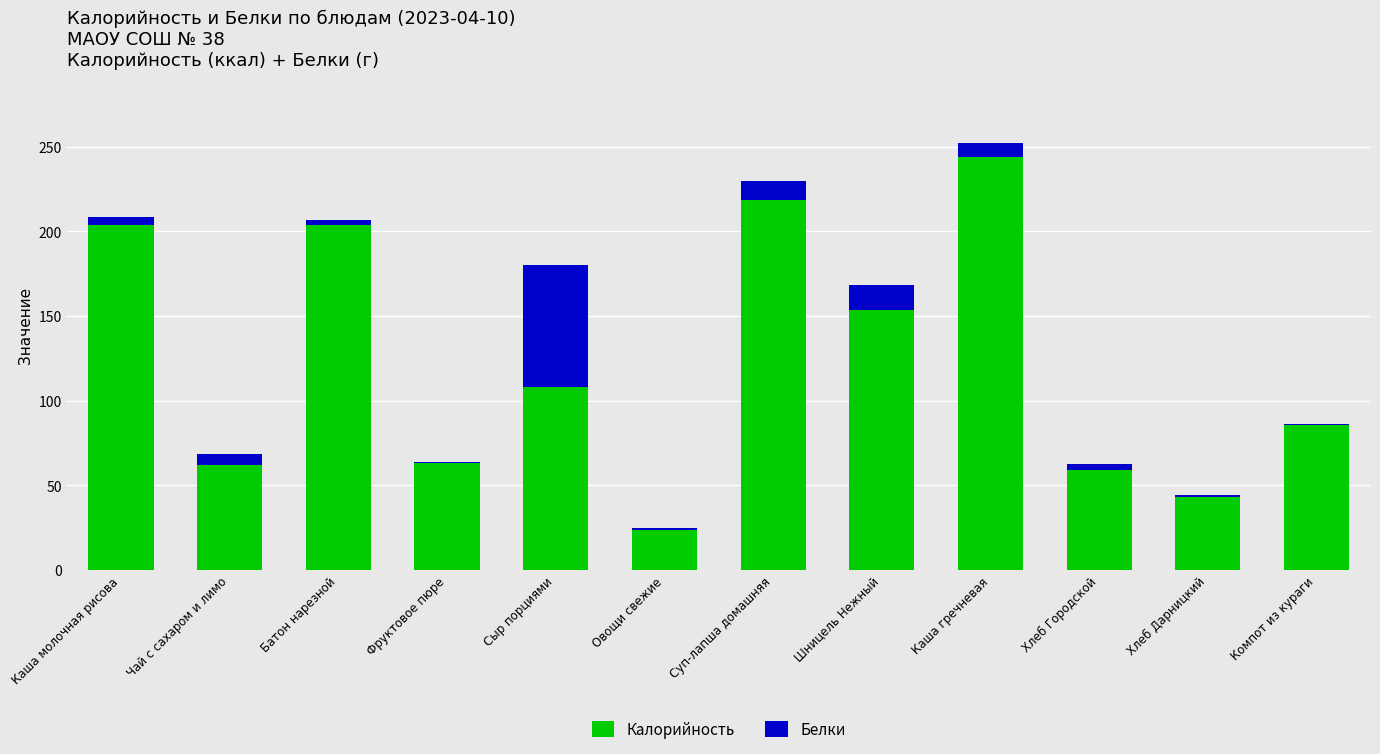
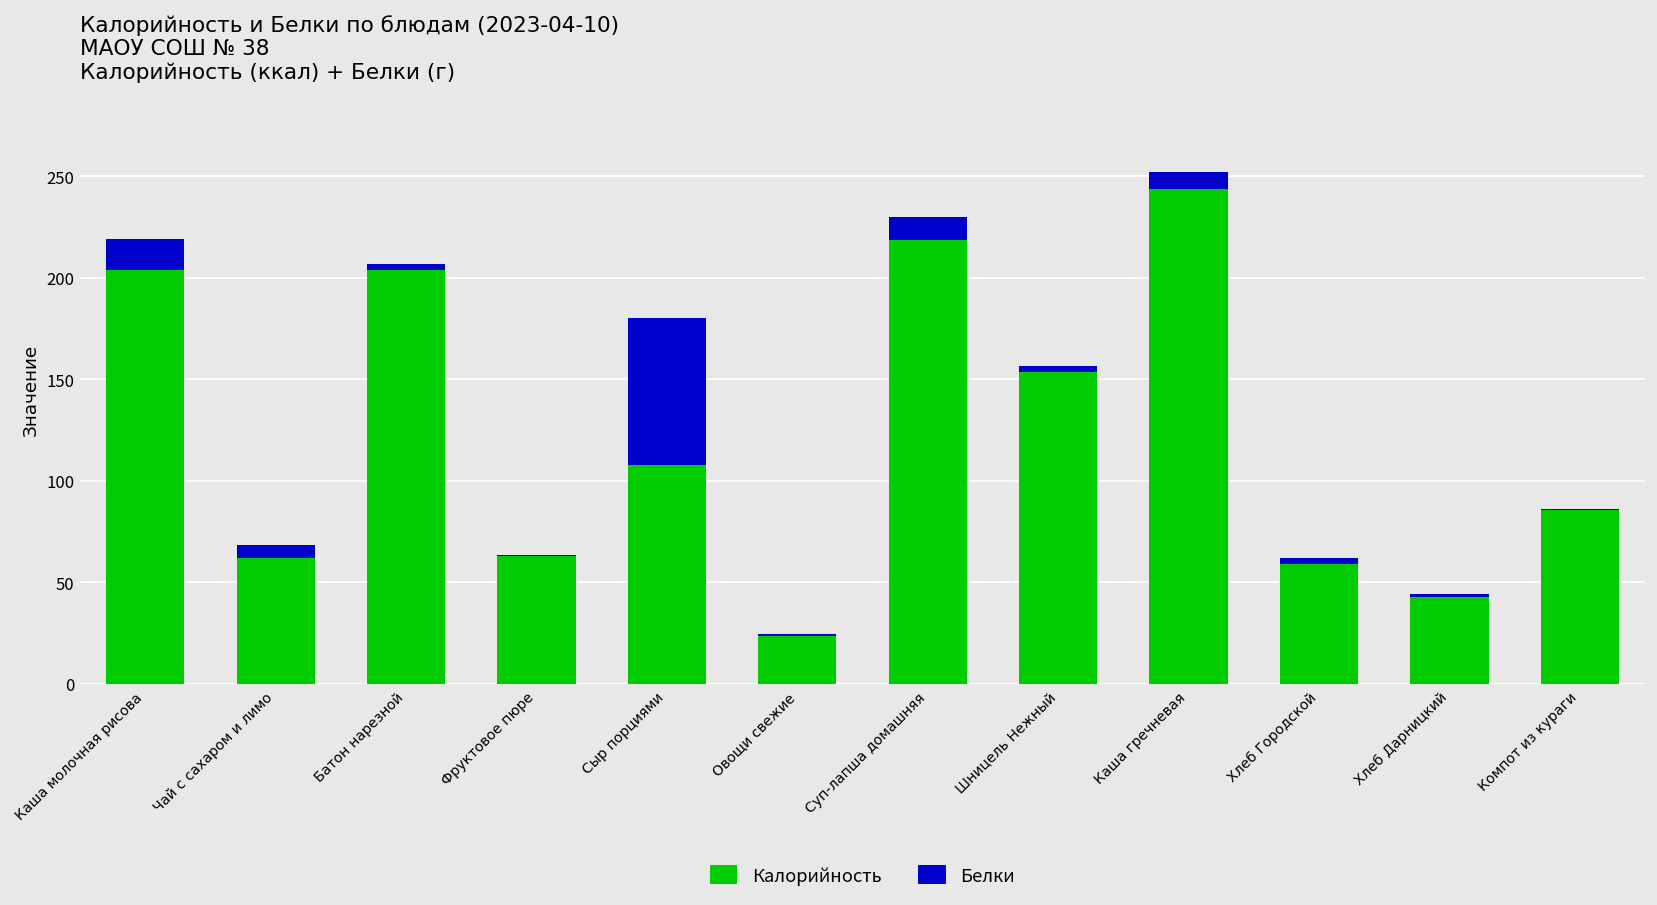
Белки, Каша молочная рисова: 4 -> 15
Белки, Шницель Нежный: 15 -> 3
